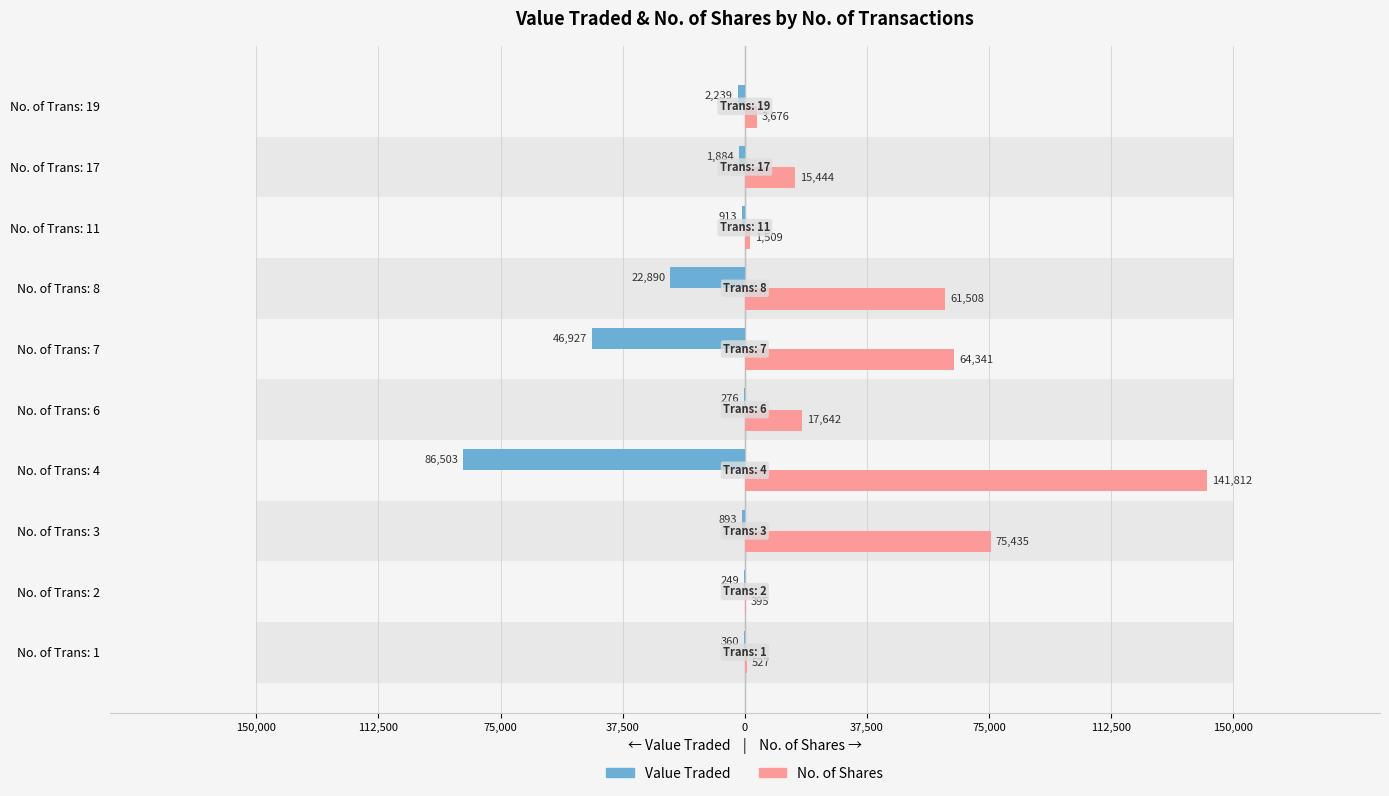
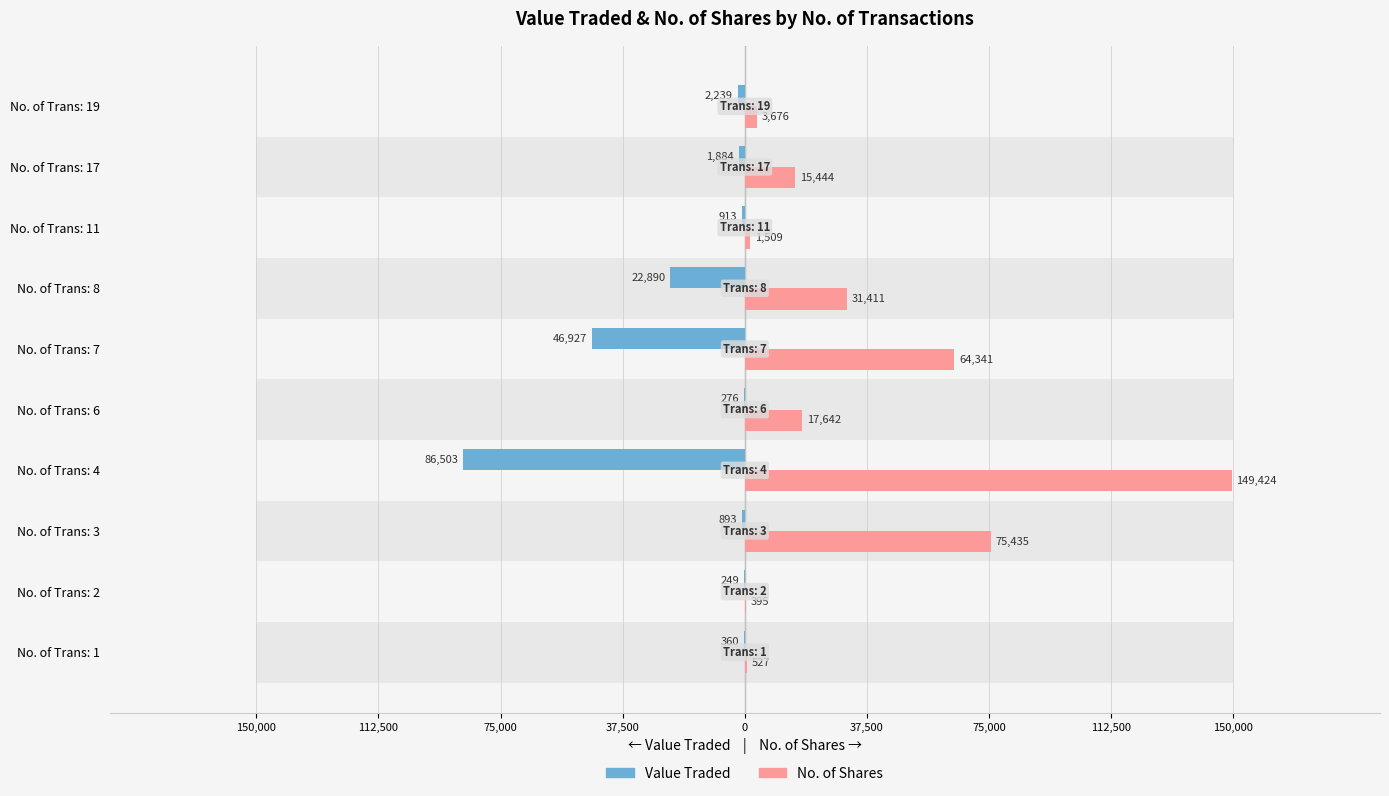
No. of Shares, No. of Trans: 8: 61,508 -> 31,411
No. of Shares, No. of Trans: 4: 141,812 -> 149,424
